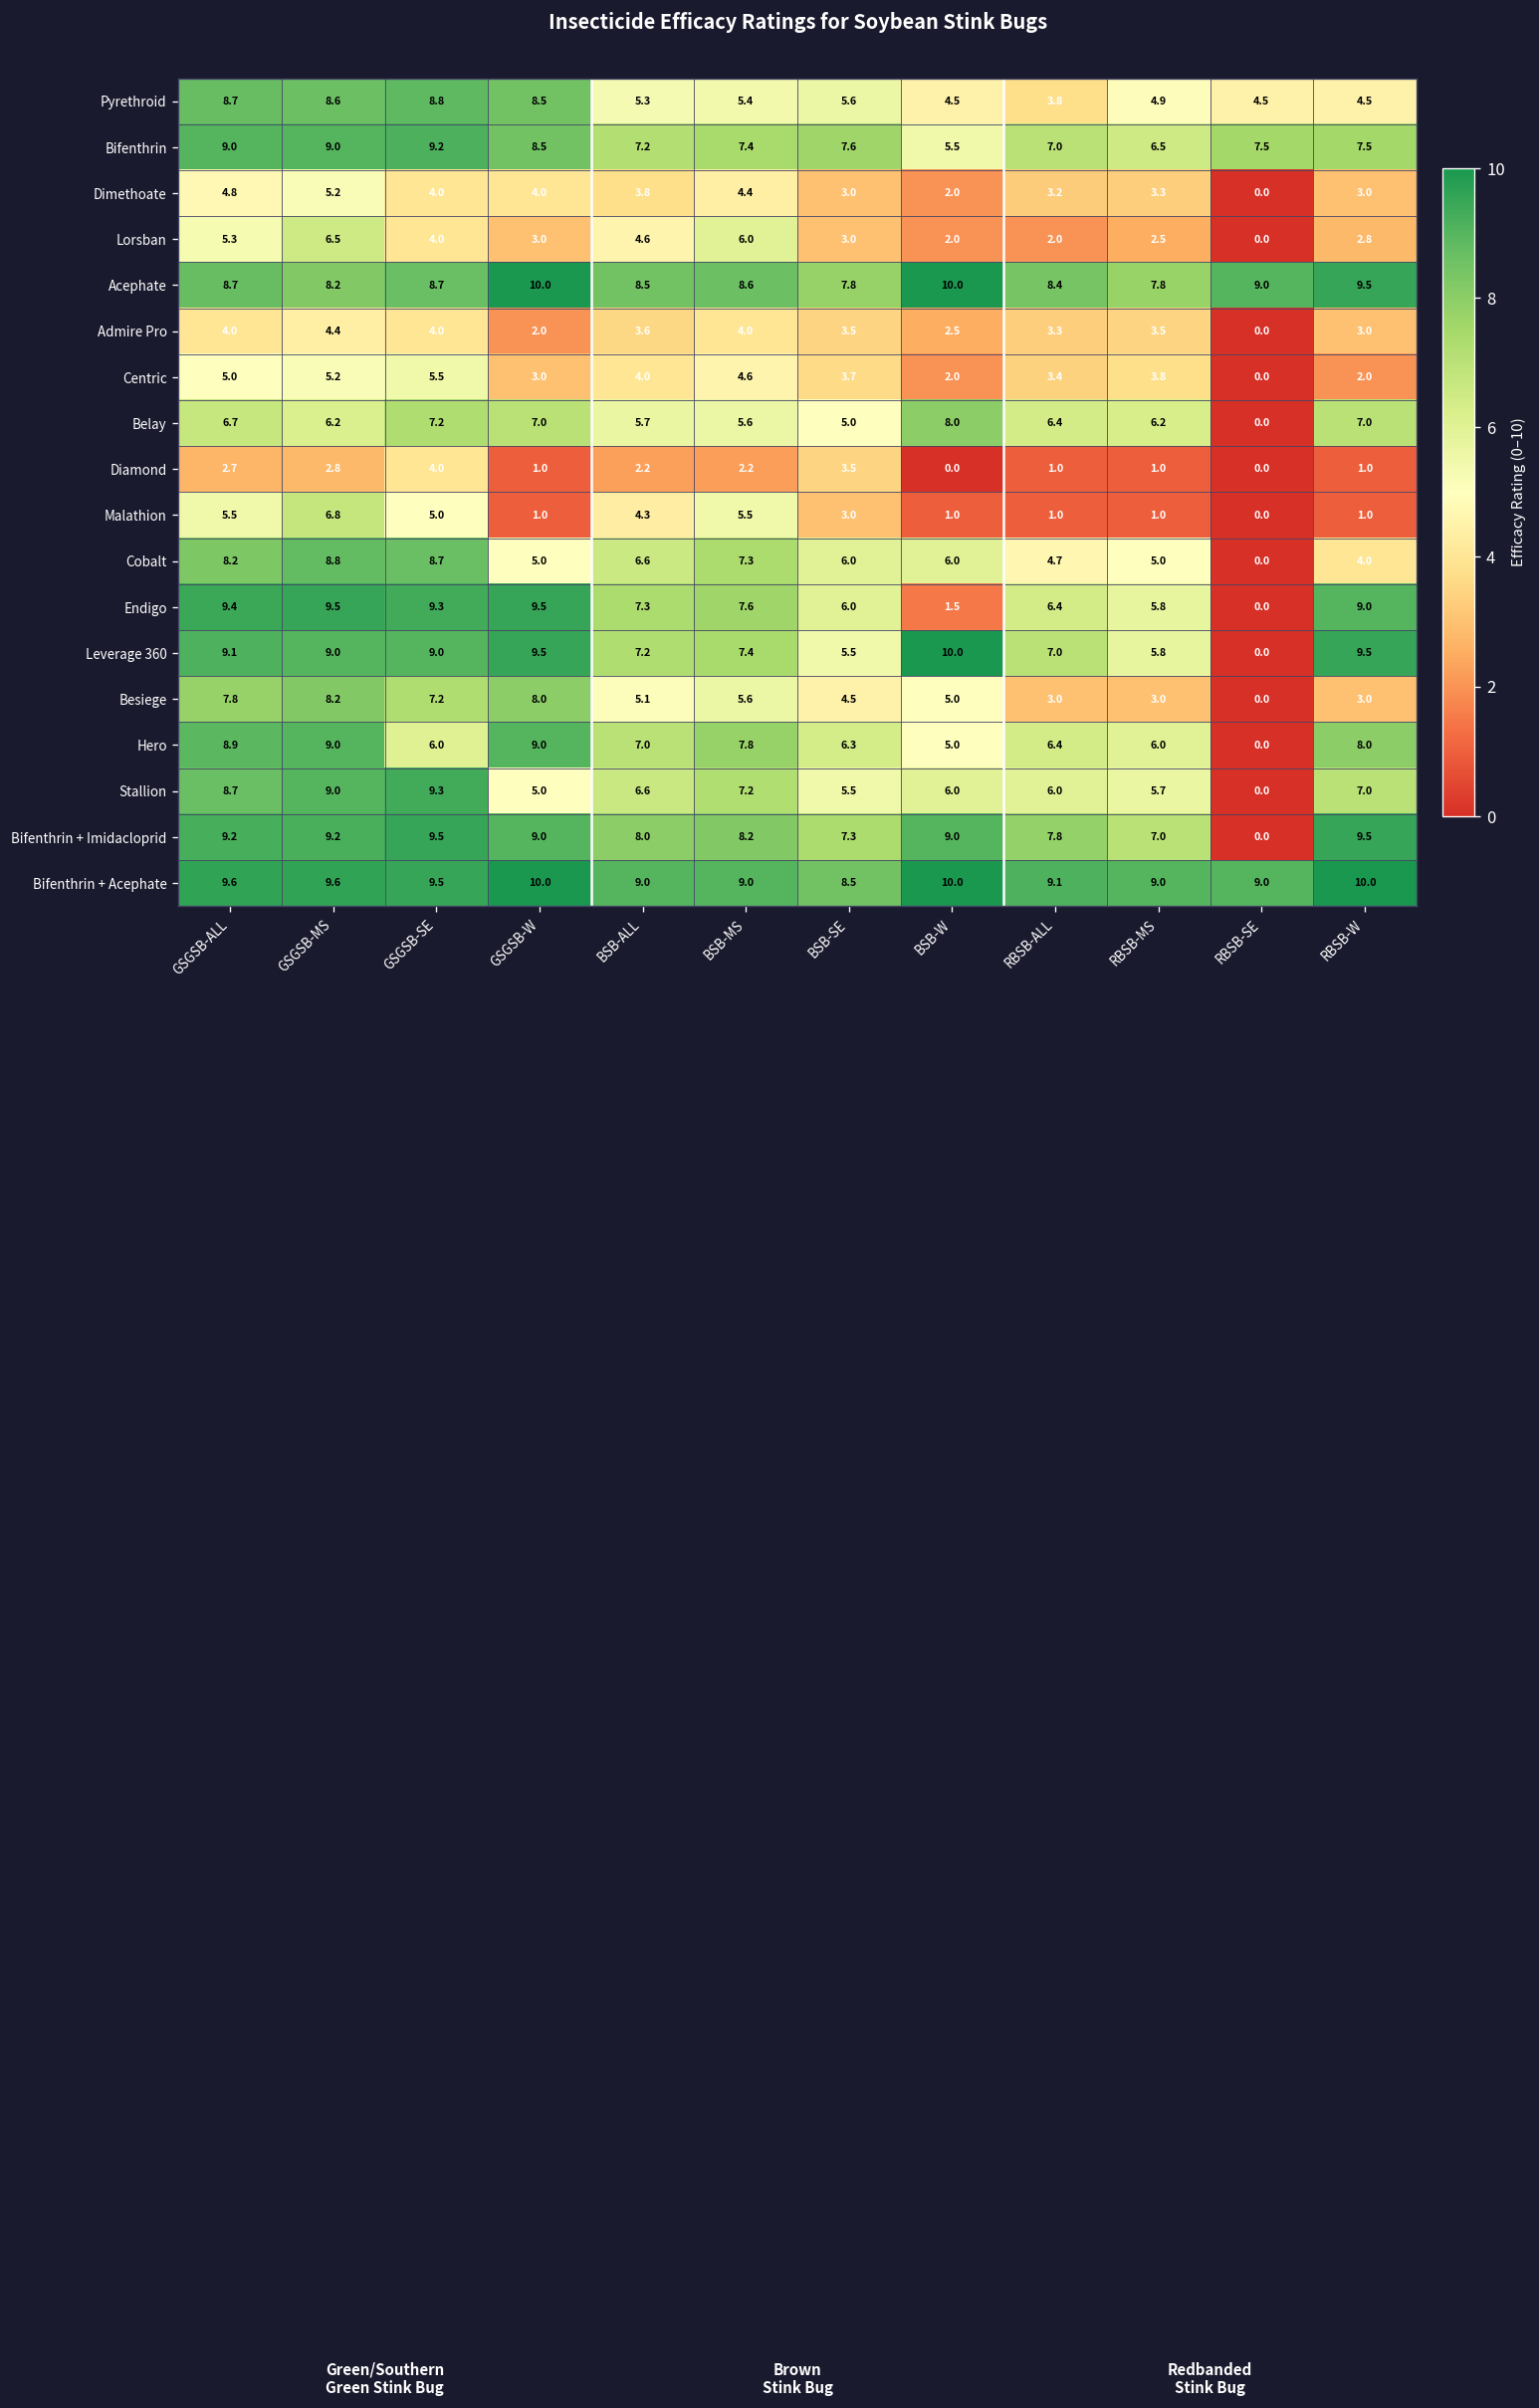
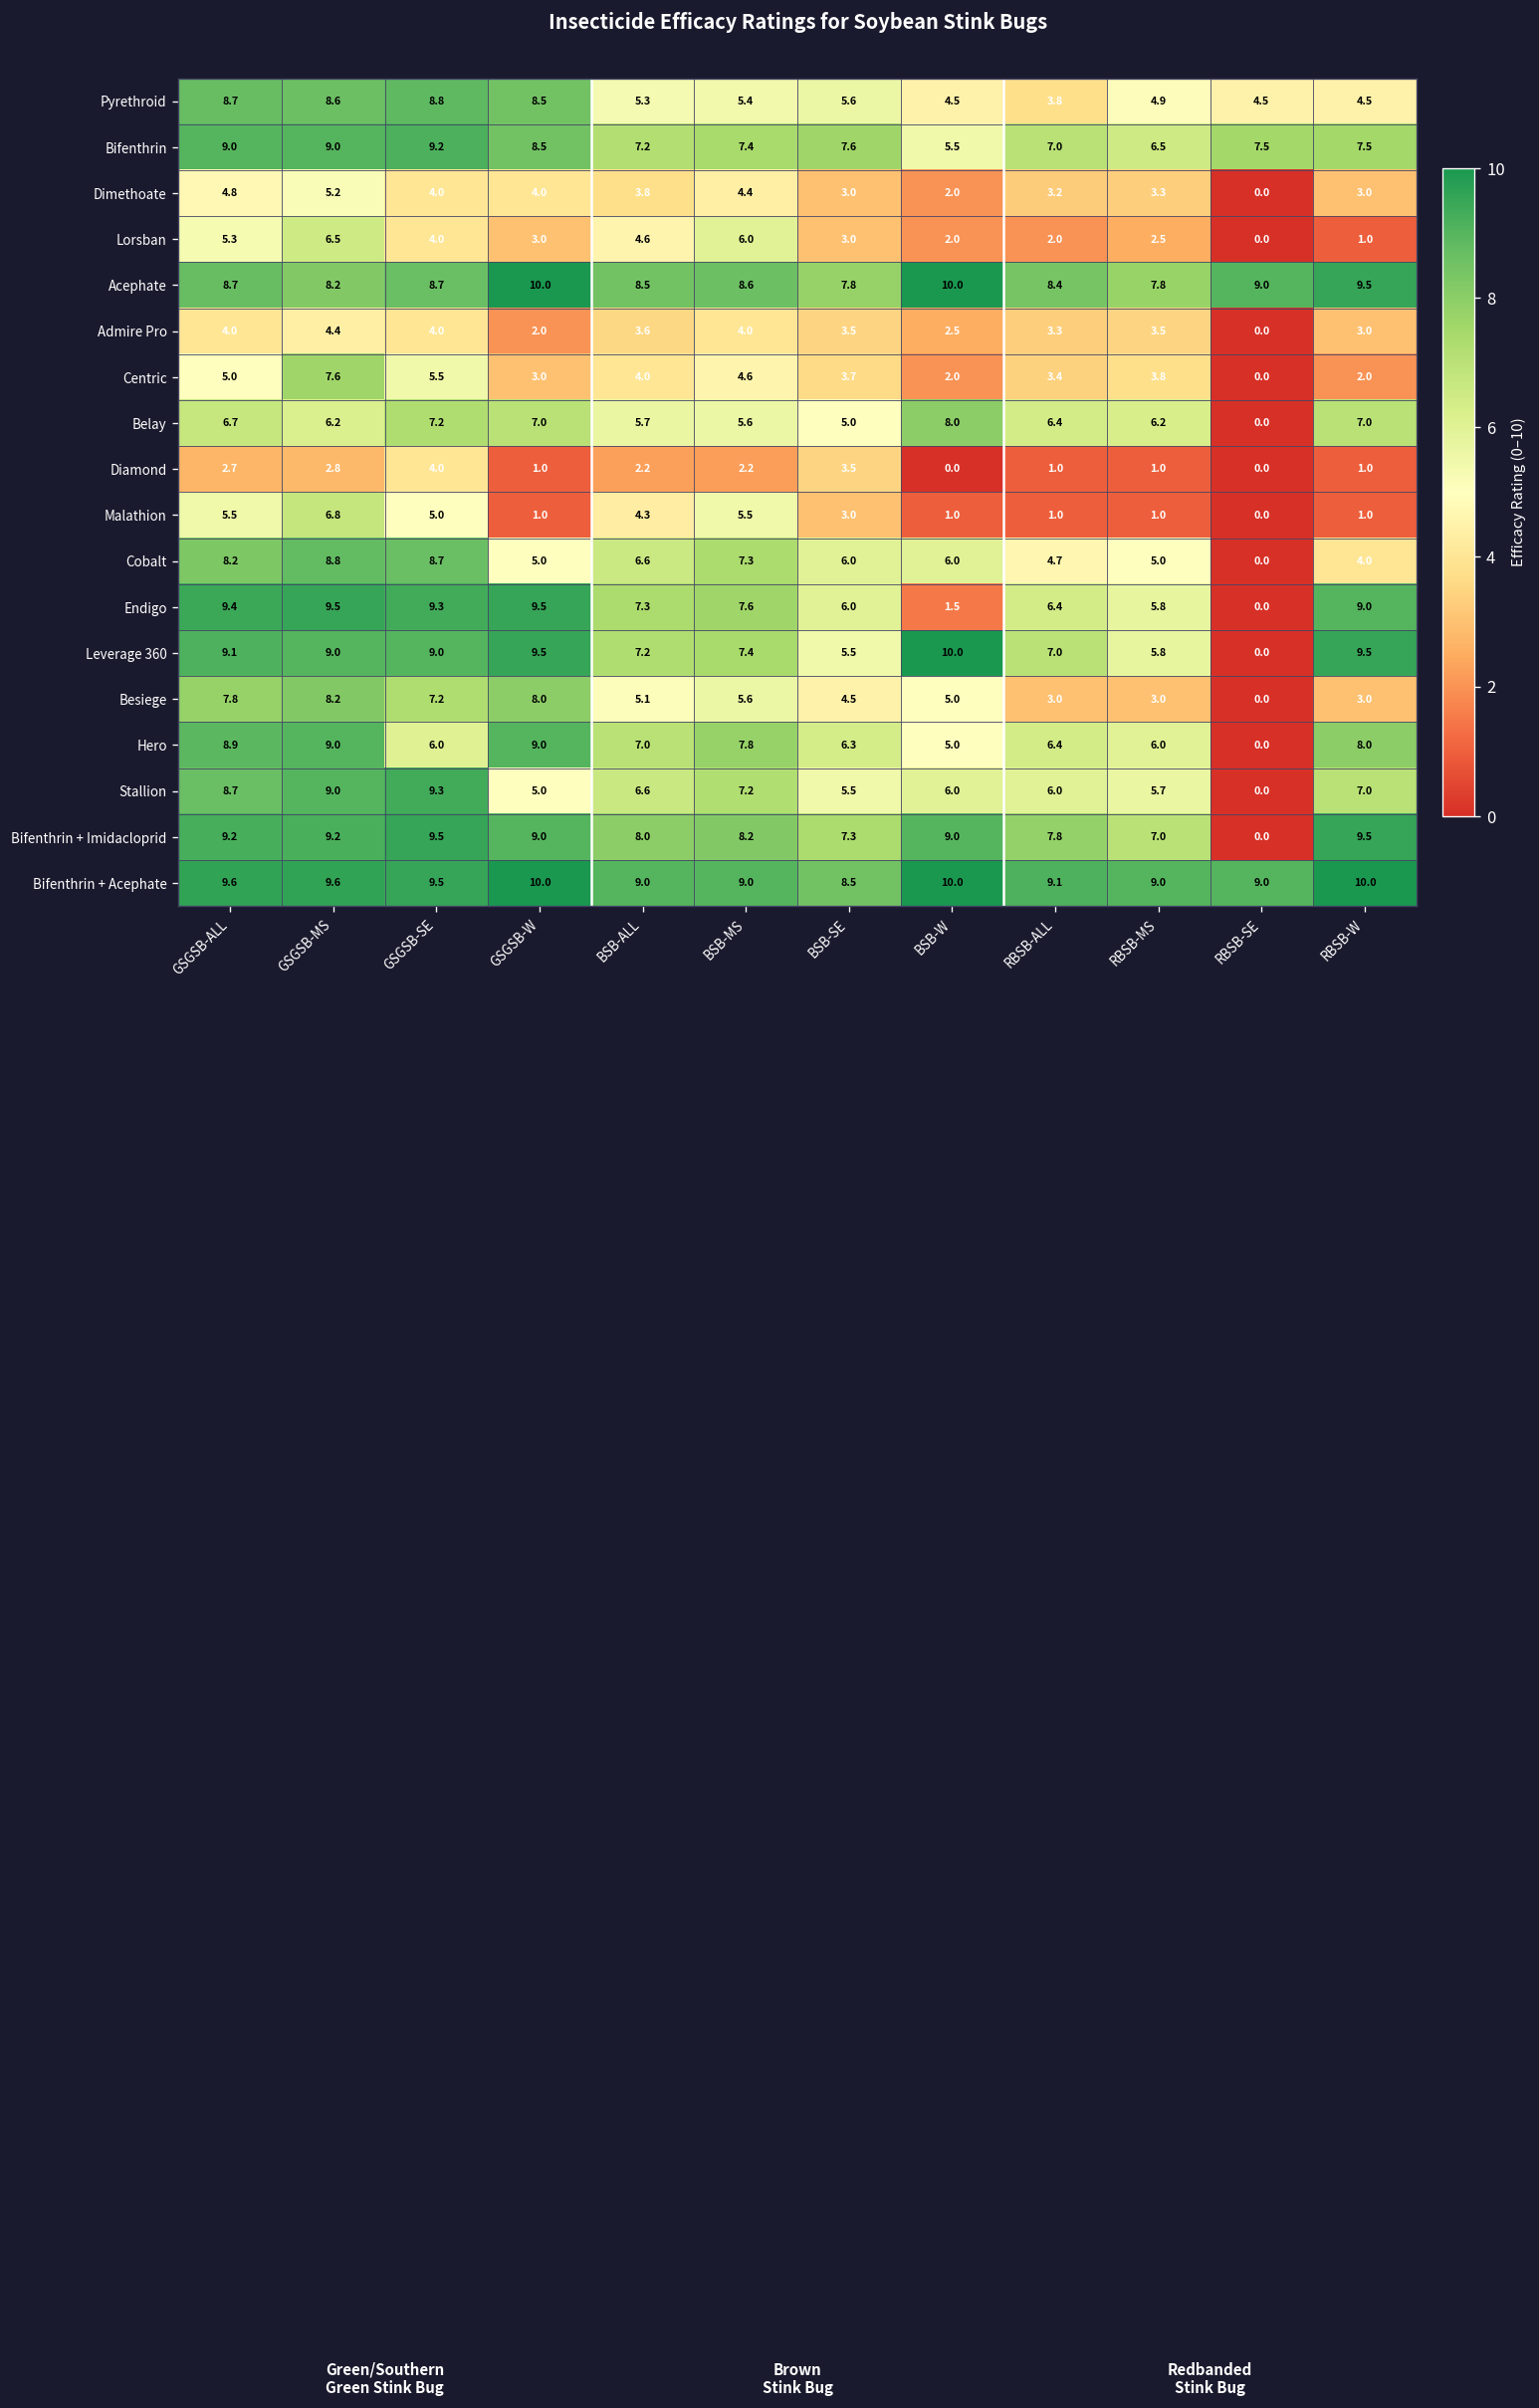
Lorsban, RBSB-W: 2.8 -> 1.0
Centric, GSGSB-MS: 5.2 -> 7.6
